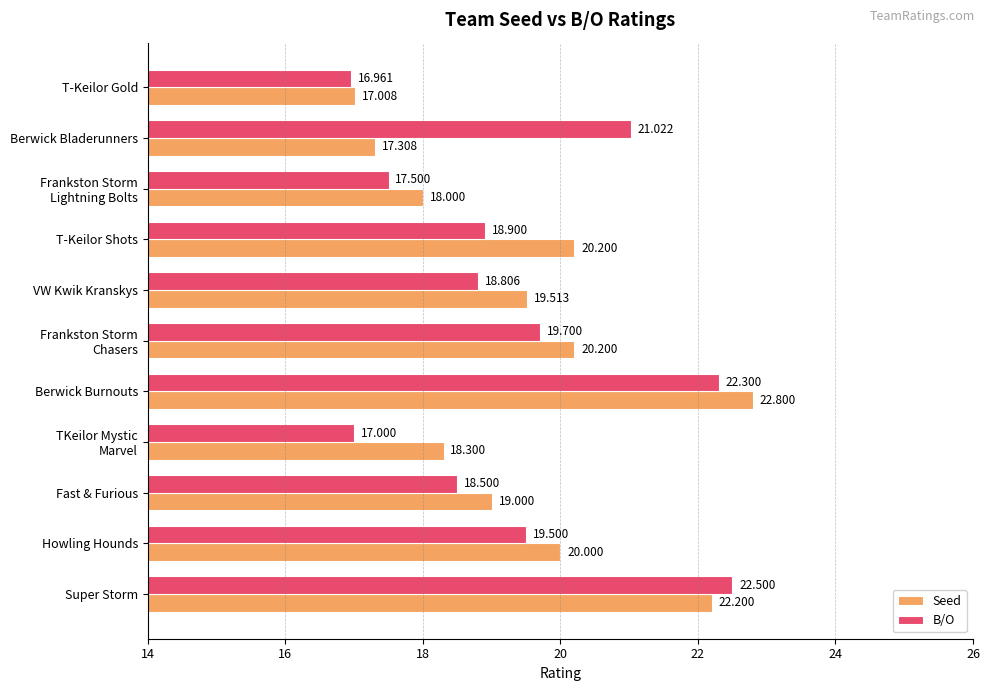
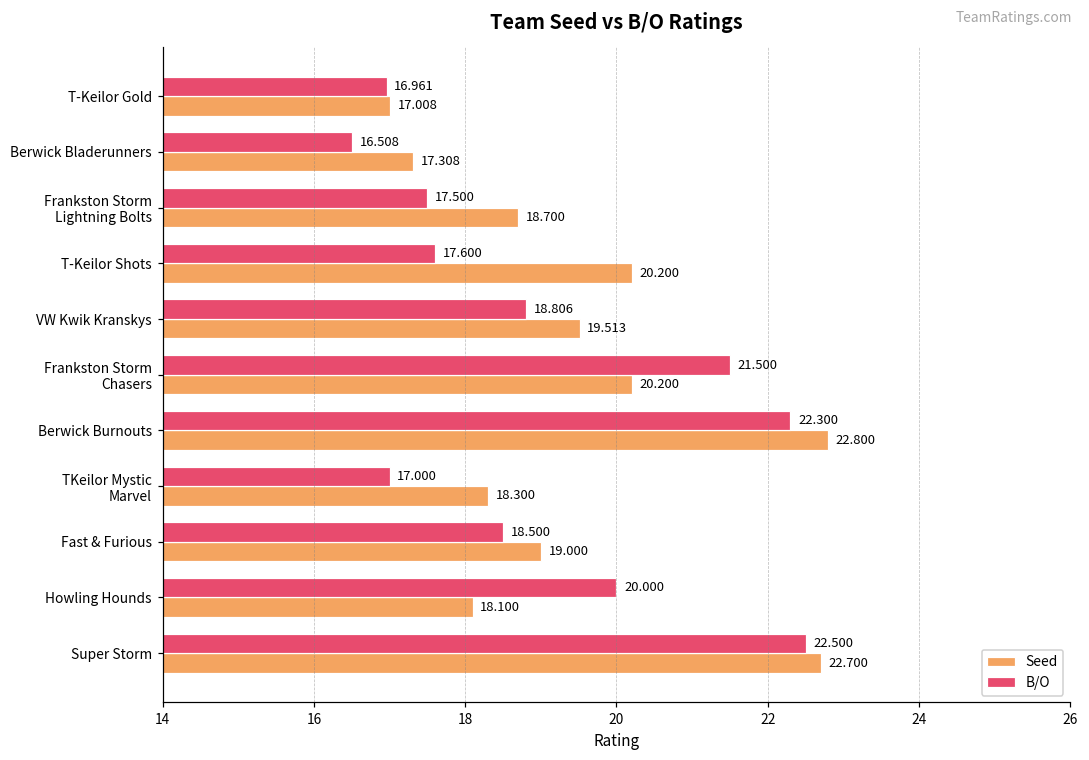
B/O, Berwick Bladerunners: 21.022 -> 16.508
Seed, Frankston Storm Lightning Bolts: 18.000 -> 18.700
B/O, T-Keilor Shots: 18.900 -> 17.600
B/O, Frankston Storm Chasers: 19.700 -> 21.500
B/O, Howling Hounds: 19.500 -> 20.000
Seed, Howling Hounds: 20.000 -> 18.100
Seed, Super Storm: 22.200 -> 22.700
